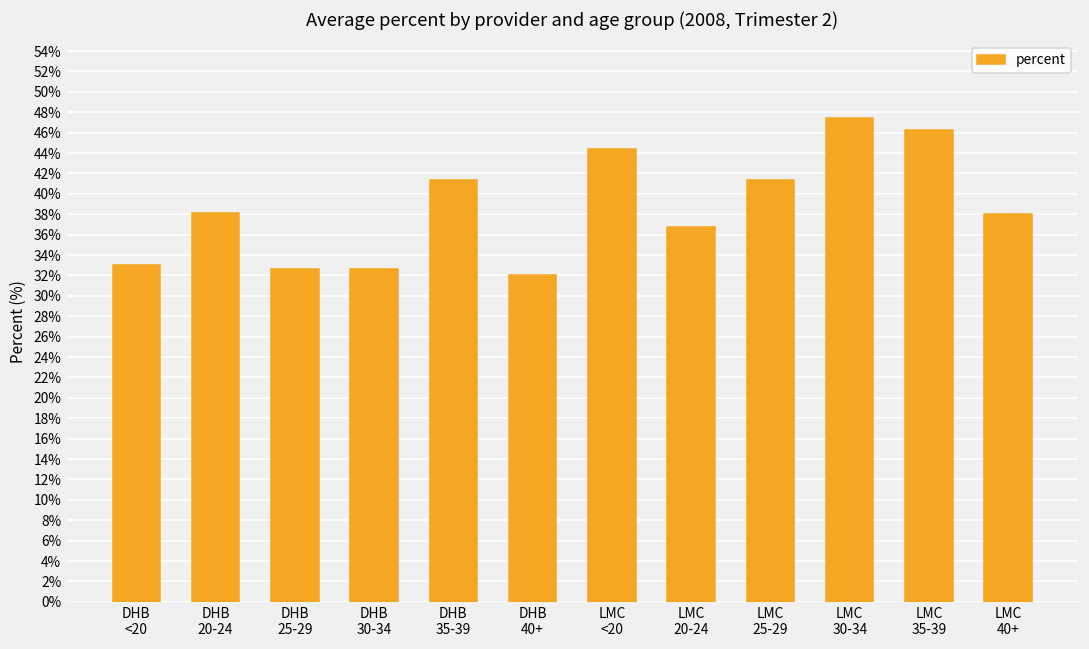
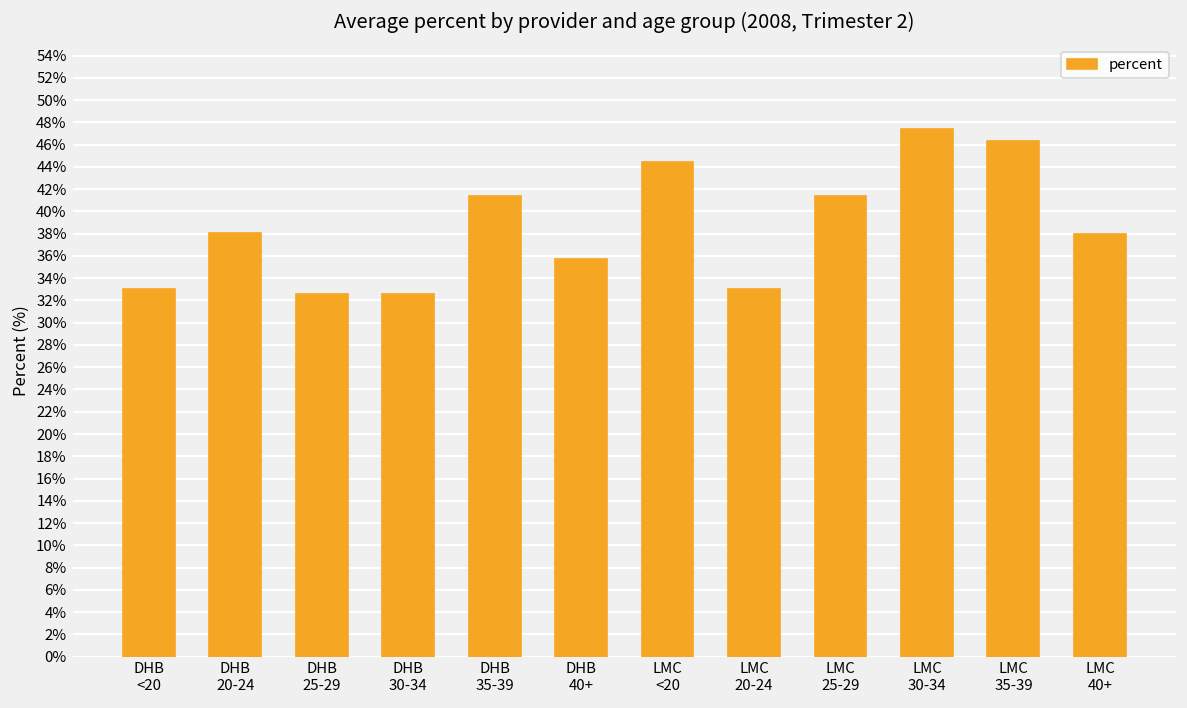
DHB 40+: 32% -> 36%
LMC 20-24: 37% -> 33%
